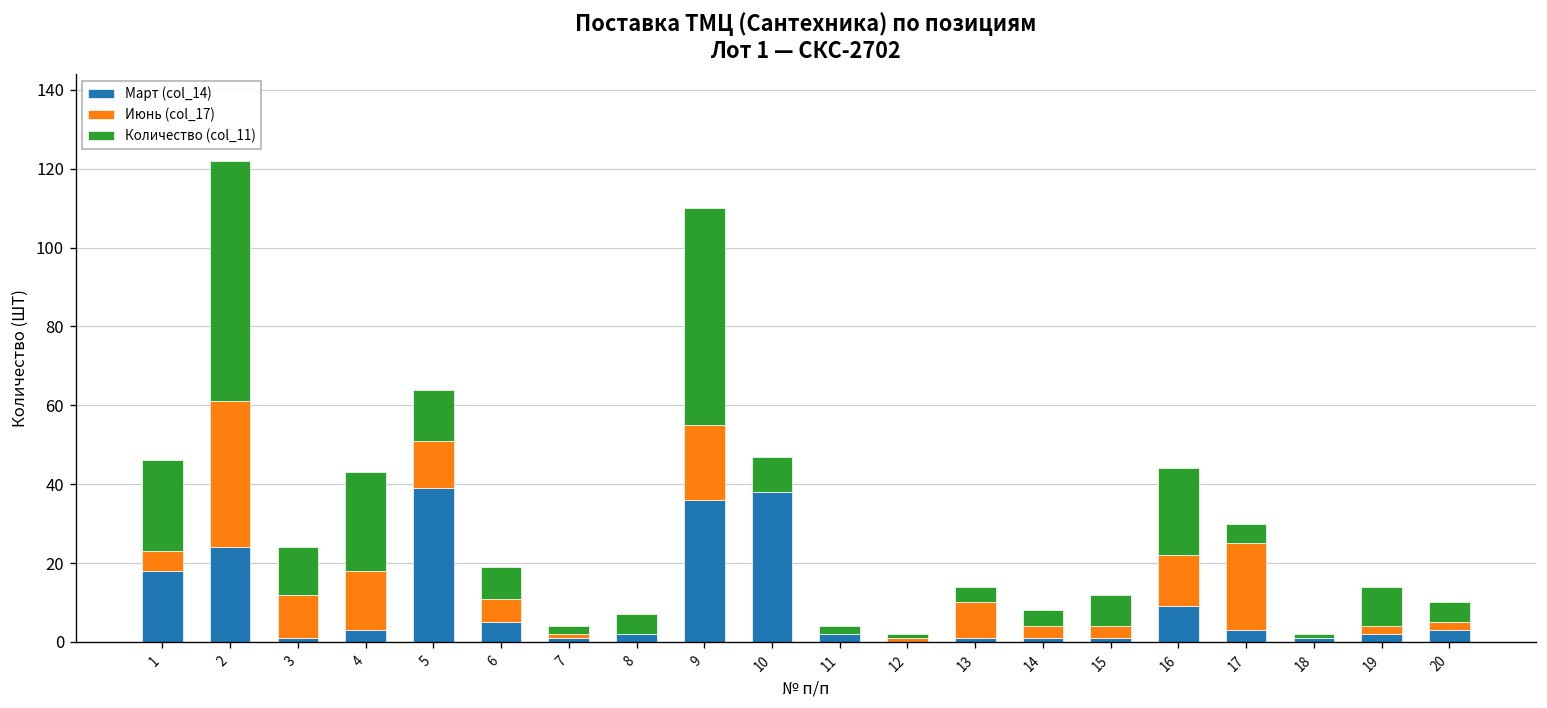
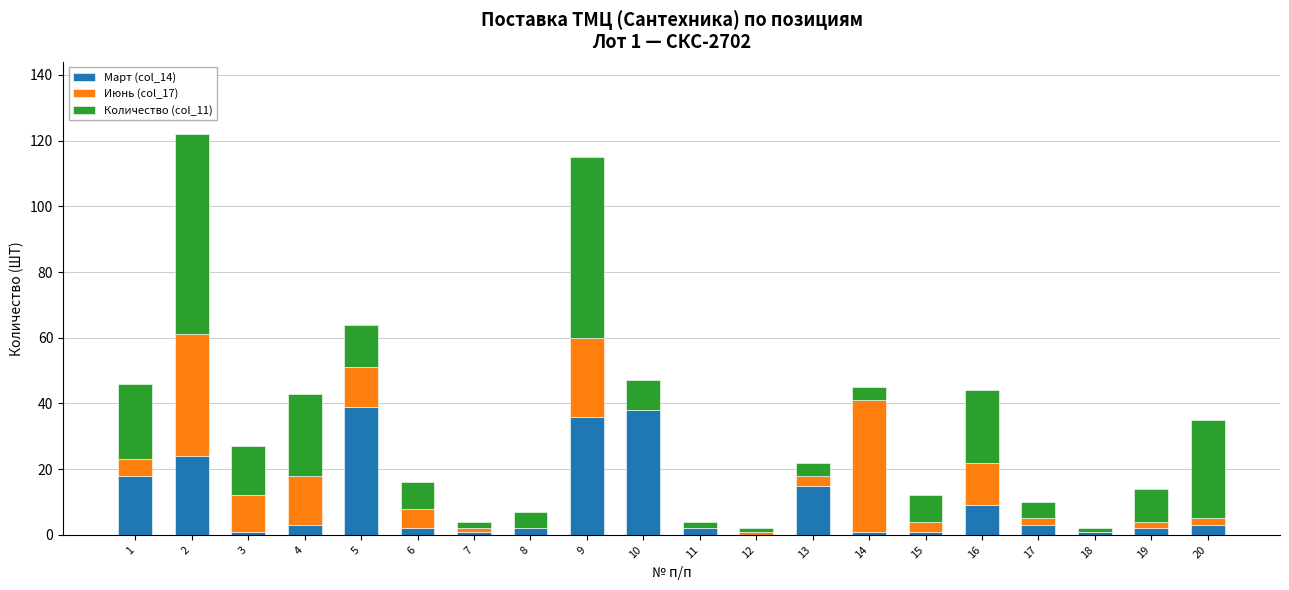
Количество (col_11), 3: 12 -> 15
Март (col_14), 6: 5 -> 2
Июнь (col_17), 9: 19 -> 24
Март (col_14), 13: 1 -> 15
Июнь (col_17), 13: 9 -> 3
Июнь (col_17), 14: 3 -> 40
Июнь (col_17), 17: 22 -> 2
Количество (col_11), 20: 5 -> 30
